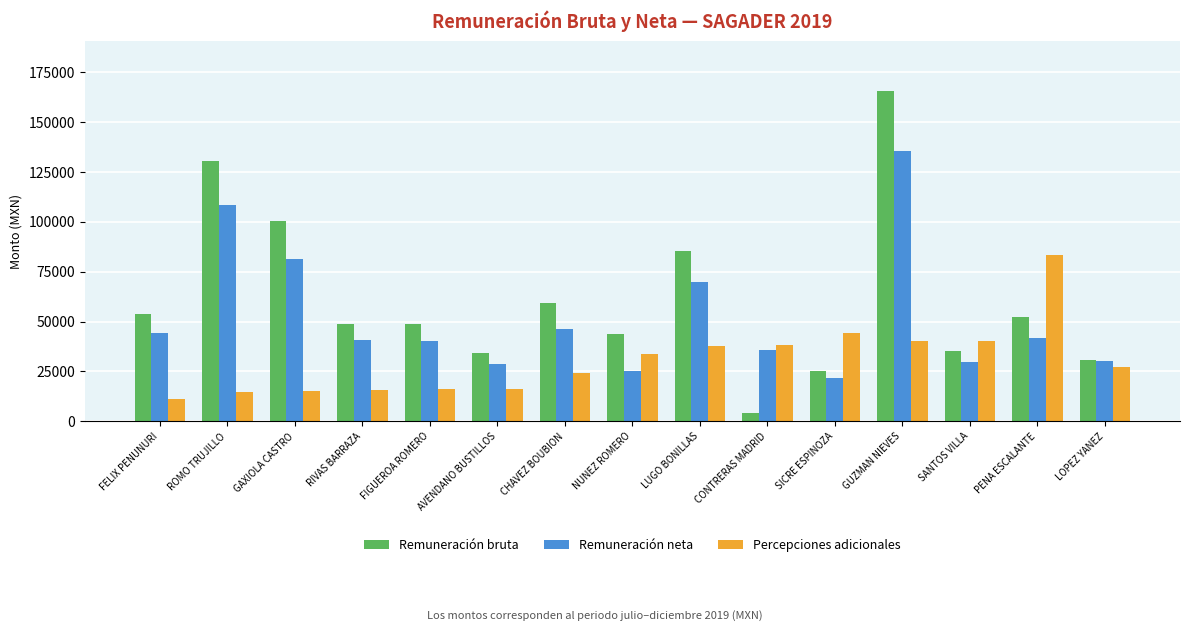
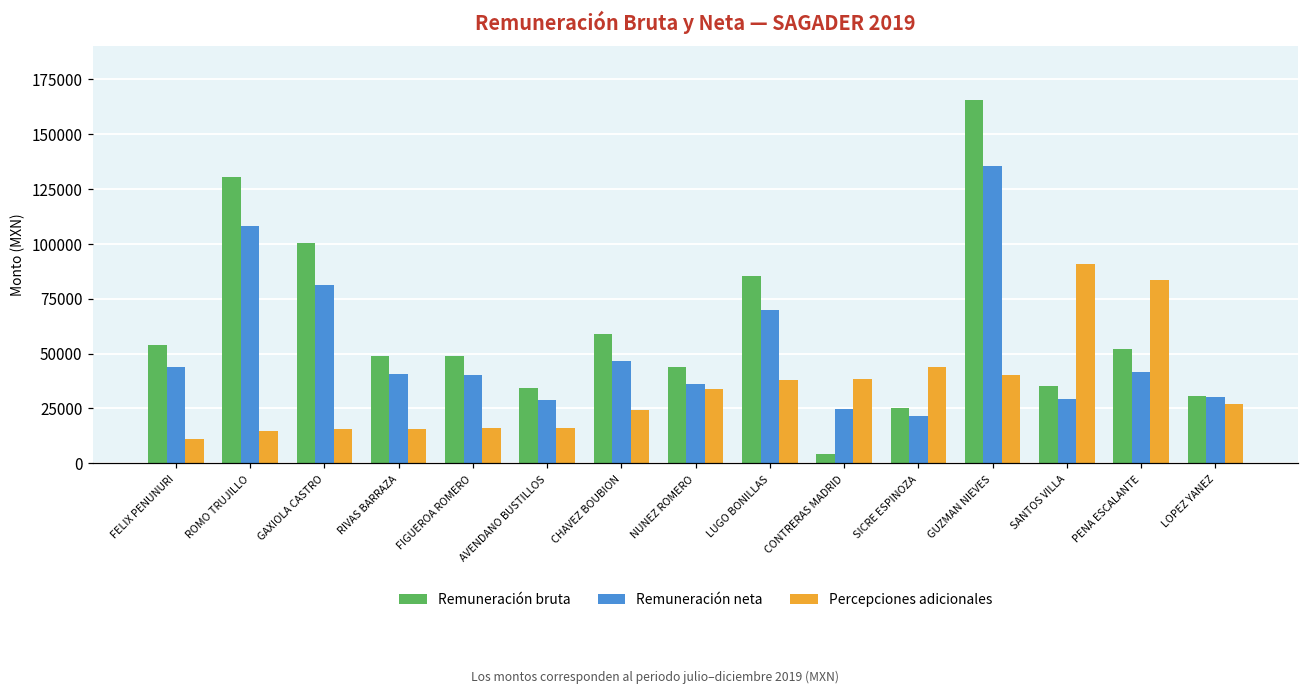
Remuneración neta, NUNEZ ROMERO: 25000 -> 36000
Remuneración neta, CONTRERAS MADRID: 36000 -> 25000
Percepciones adicionales, SANTOS VILLA: 40000 -> 91000
